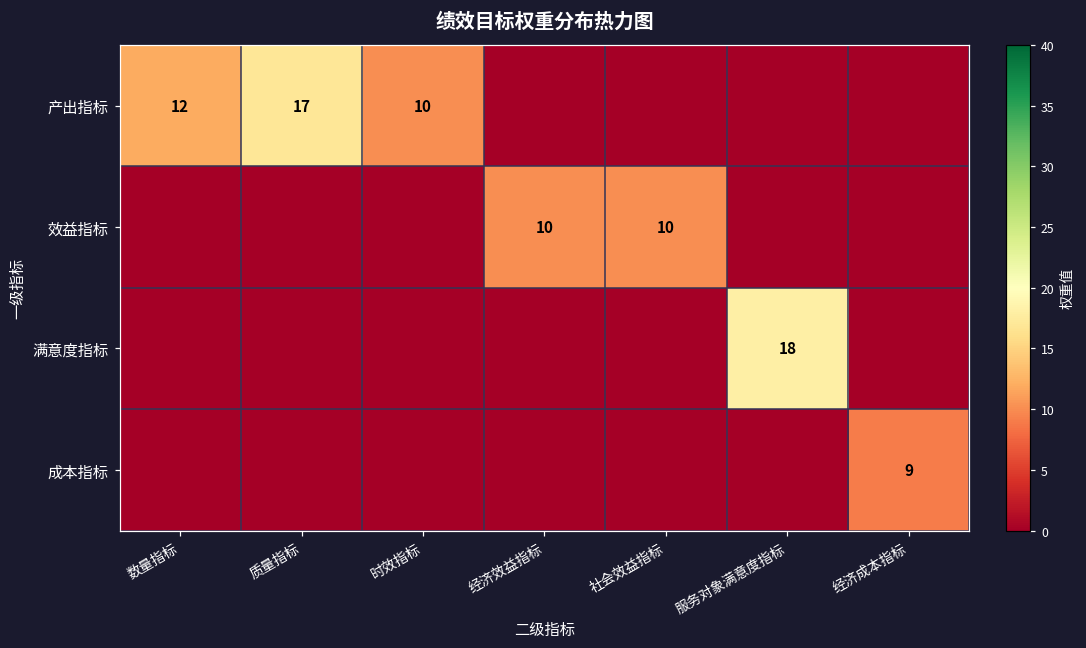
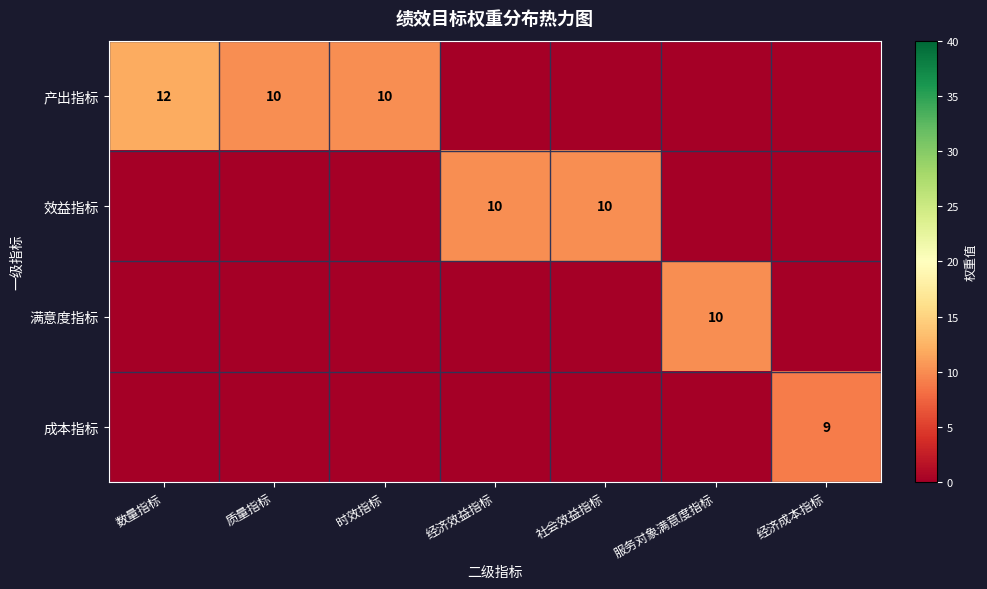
产出指标, 质量指标: 17 -> 10
满意度指标, 服务对象满意度指标: 18 -> 10
